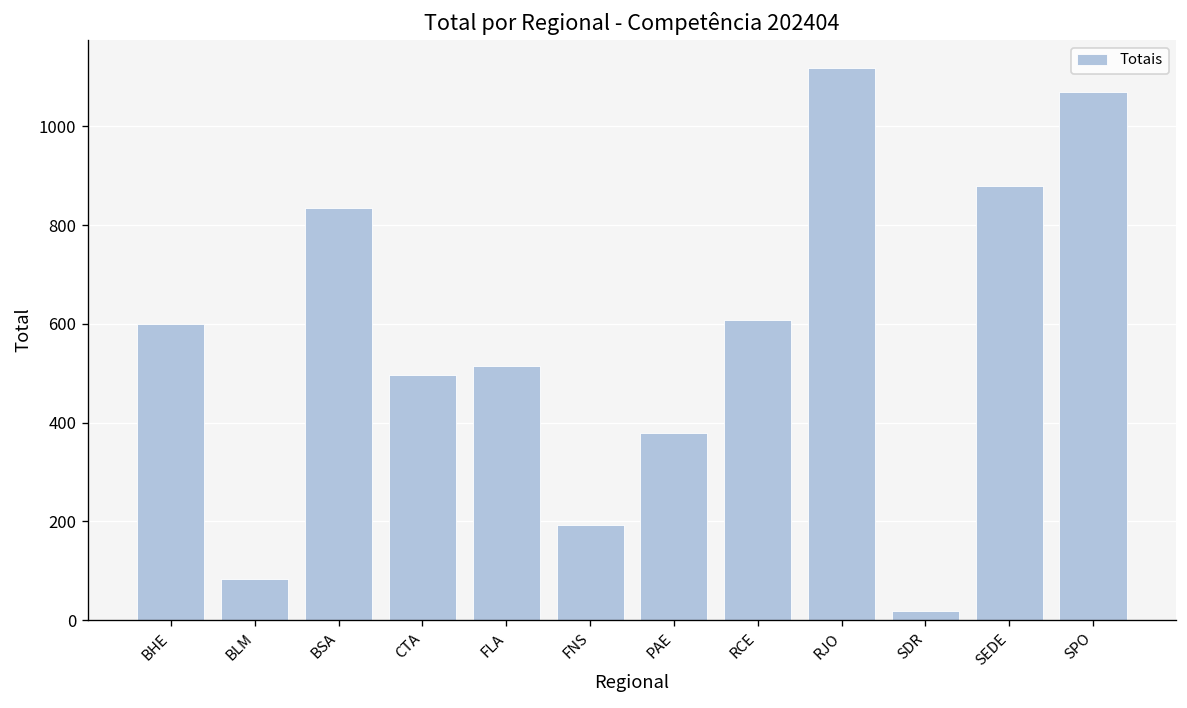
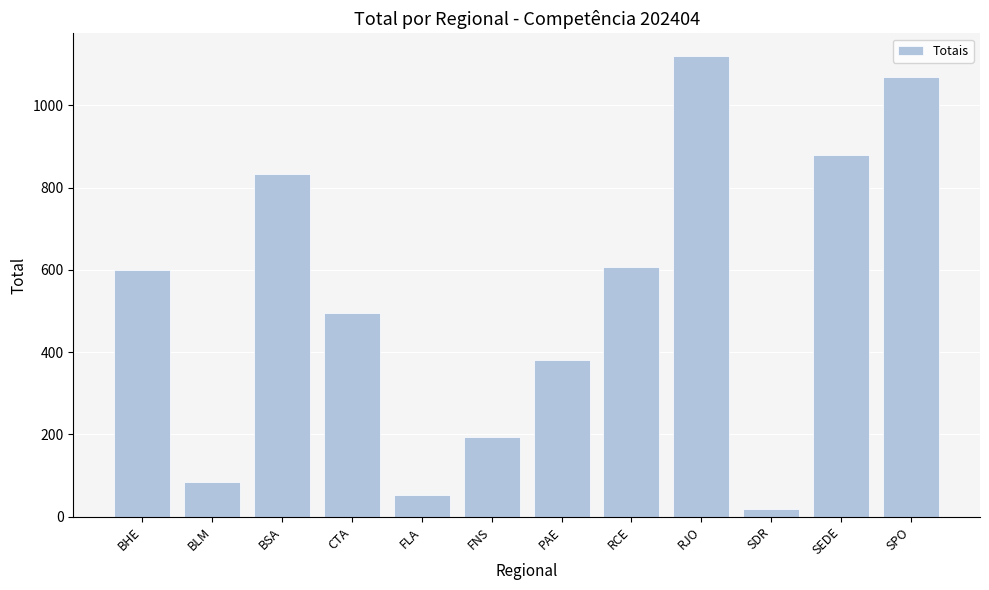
FLA: 510 -> 50
